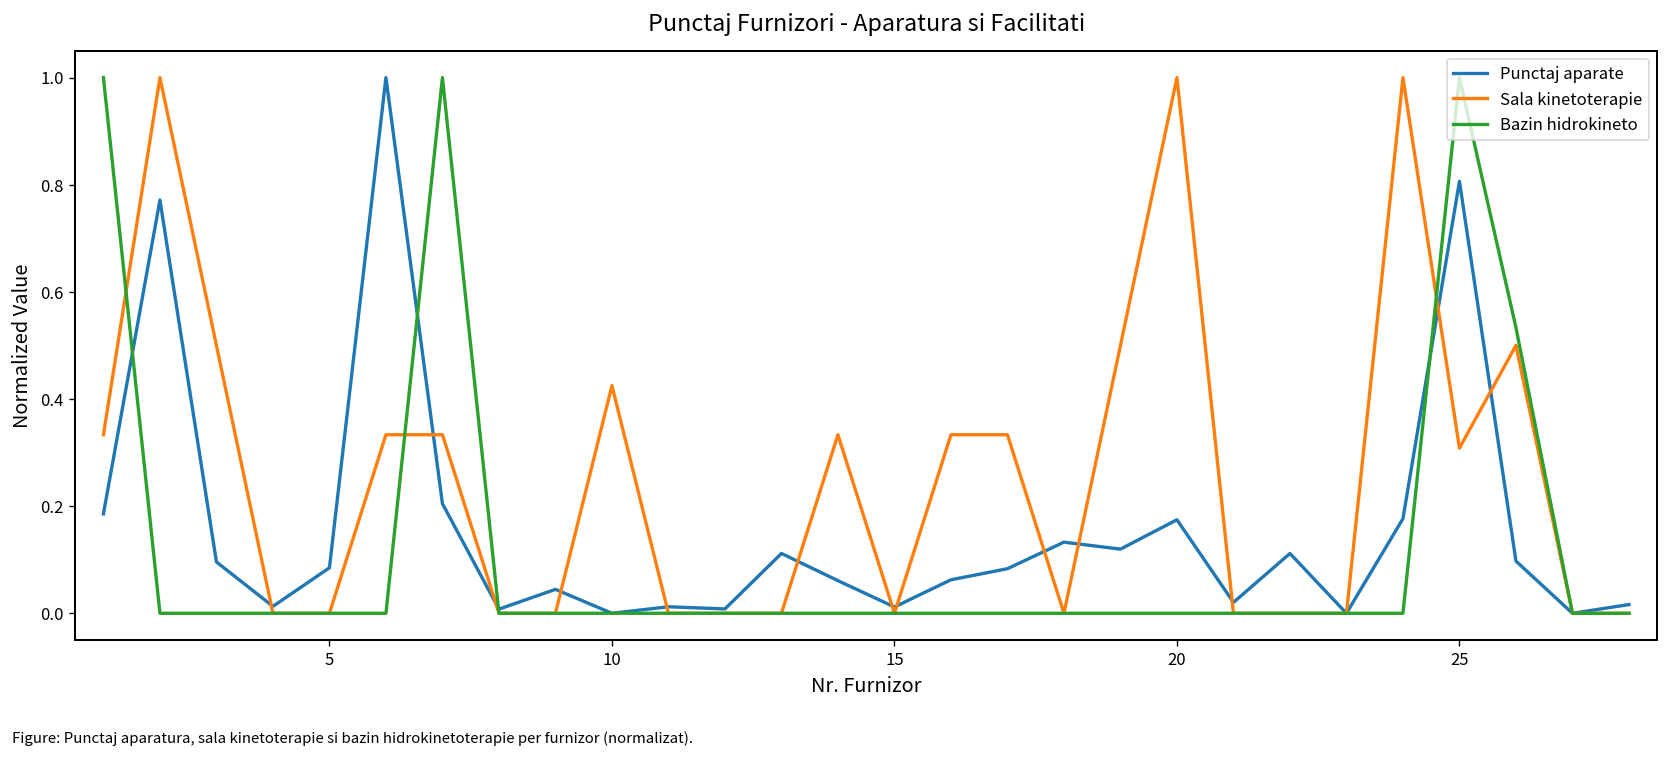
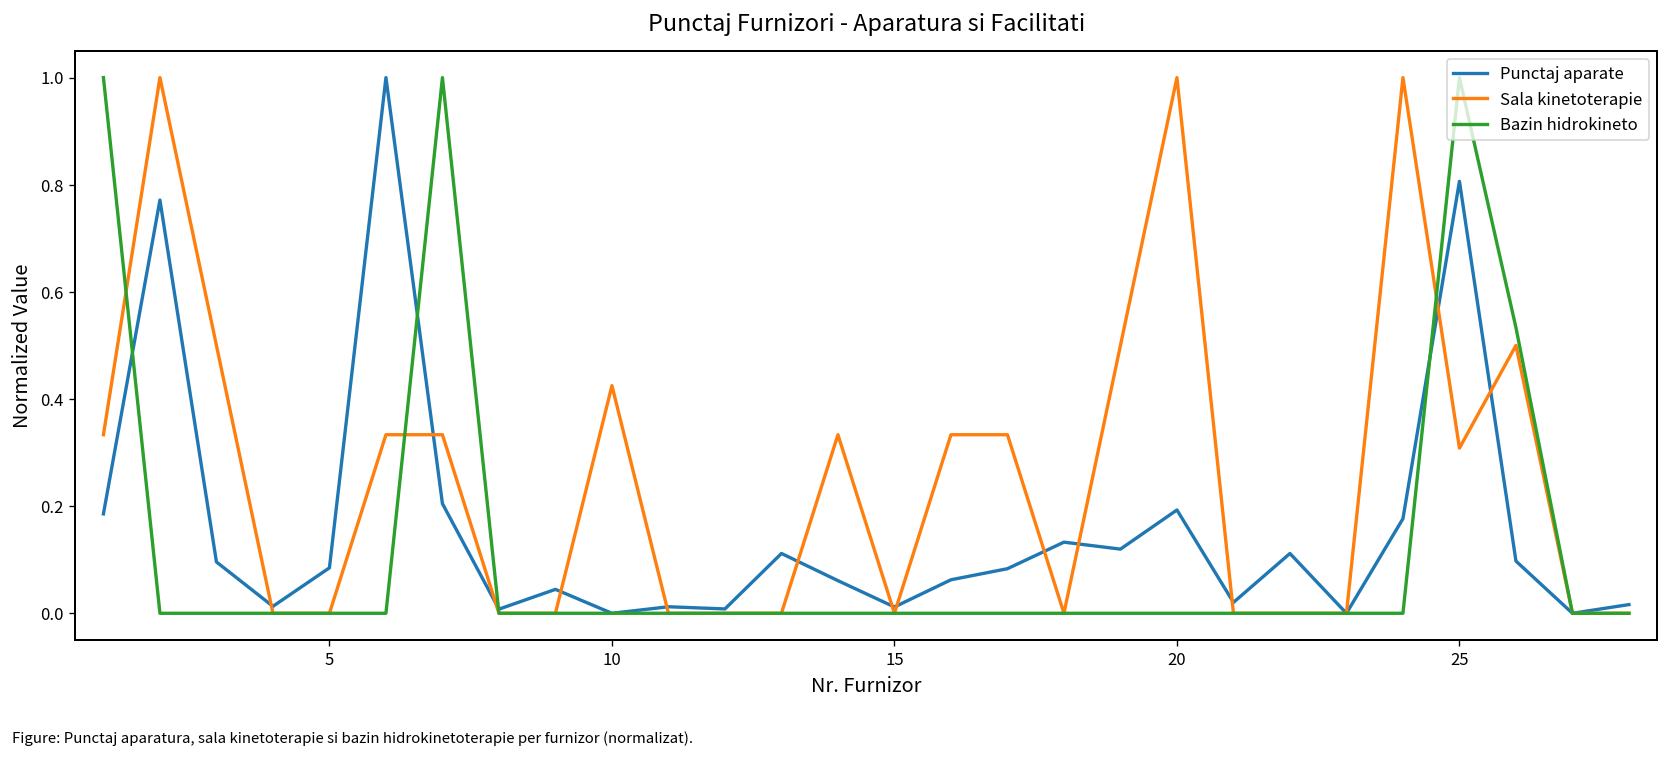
Punctaj aparate, 20: 0.17 -> 0.19
